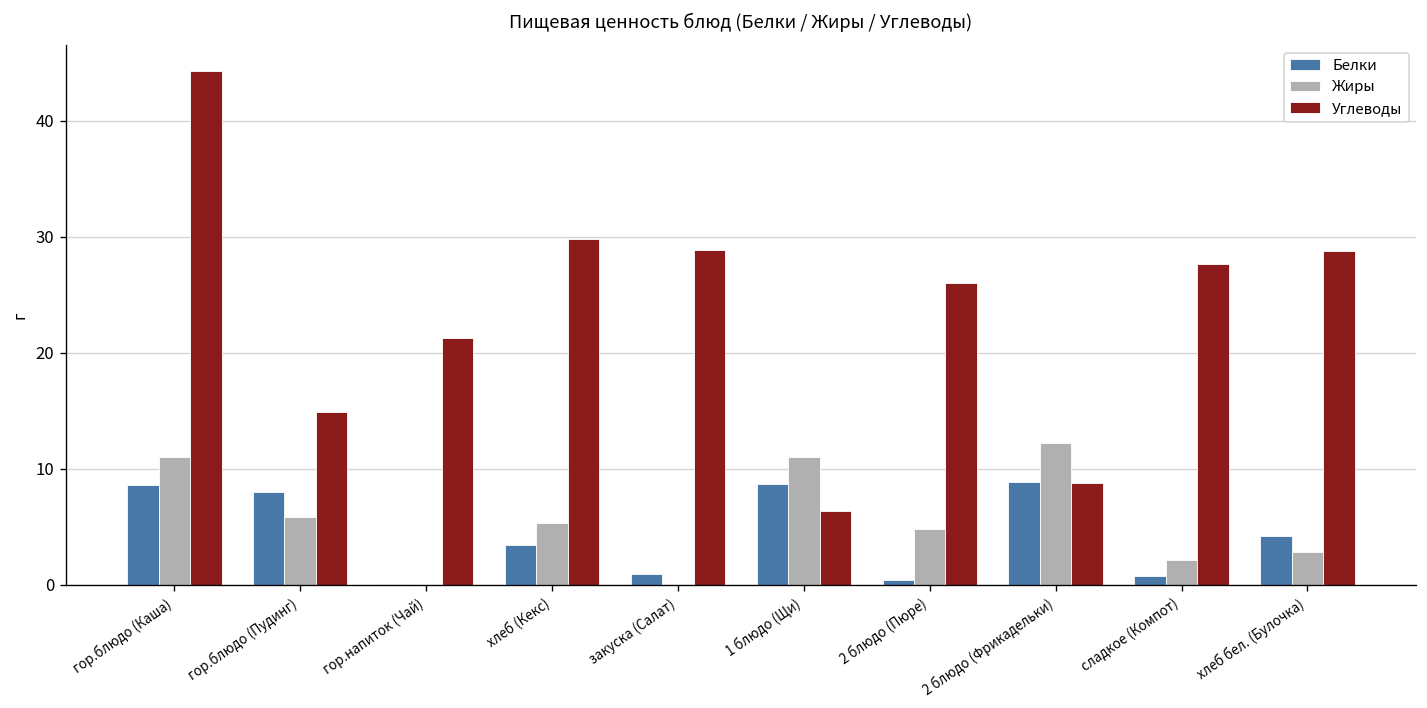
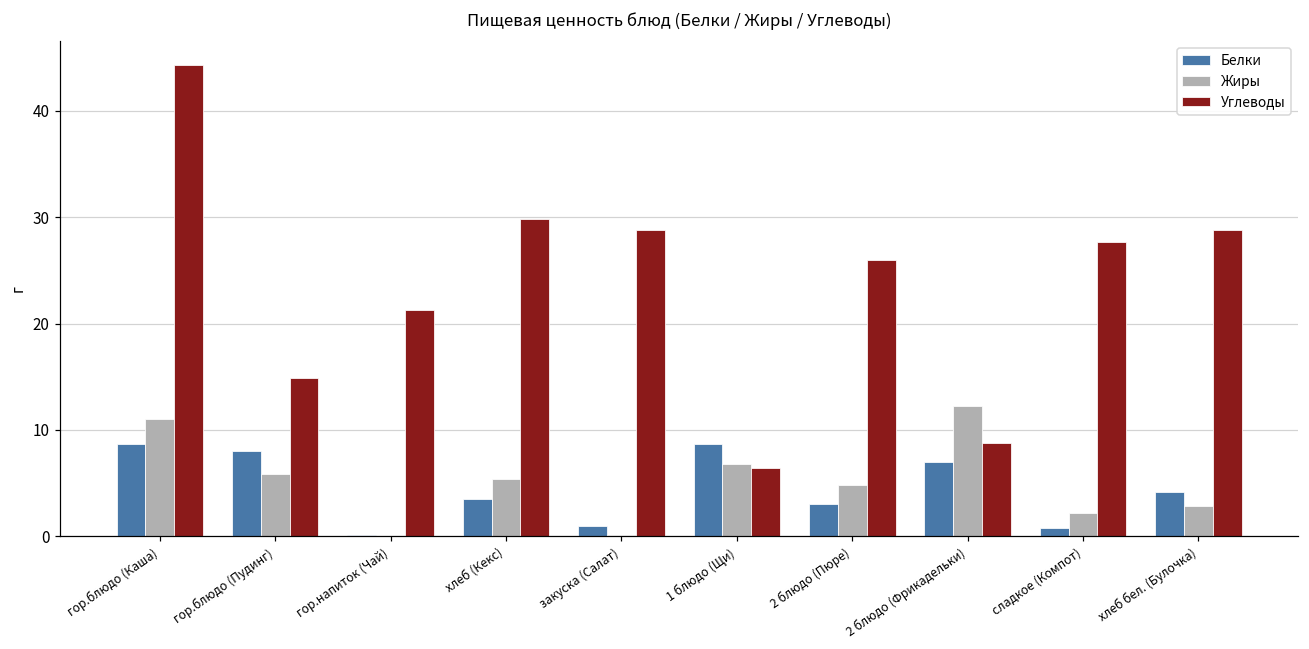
Жиры, 1 блюдо (Щи): 11 -> 7
Белки, 2 блюдо (Пюре): 0 -> 3
Белки, 2 блюдо (Фрикадельки): 9 -> 7
